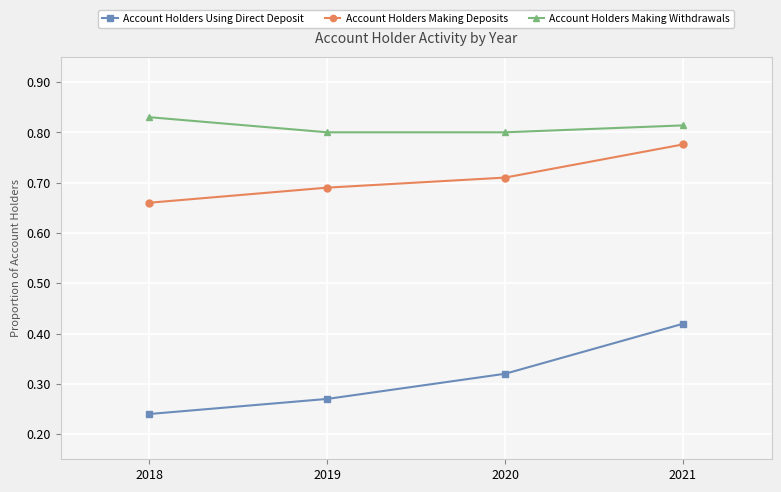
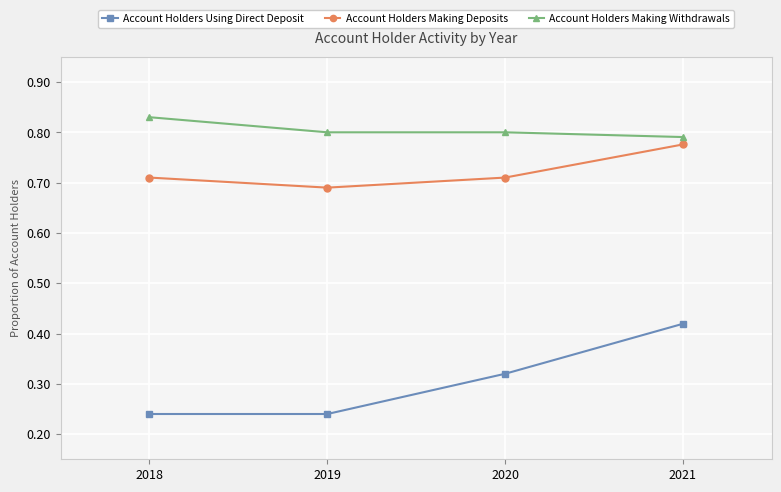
Account Holders Making Deposits, 2018: 0.66 -> 0.71
Account Holders Using Direct Deposit, 2019: 0.27 -> 0.24
Account Holders Making Withdrawals, 2021: 0.81 -> 0.79
